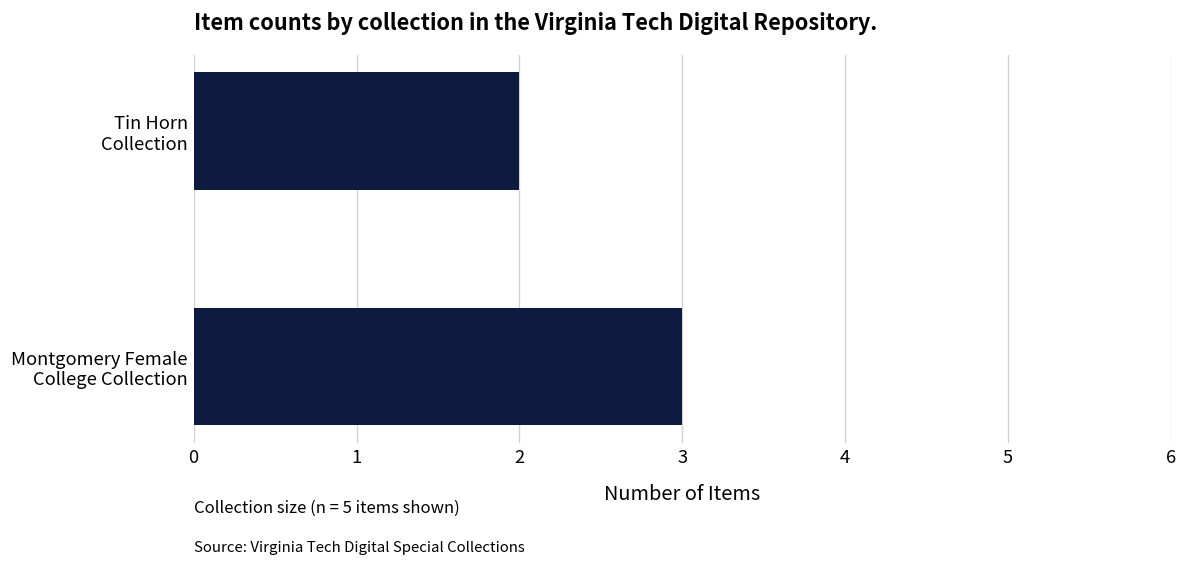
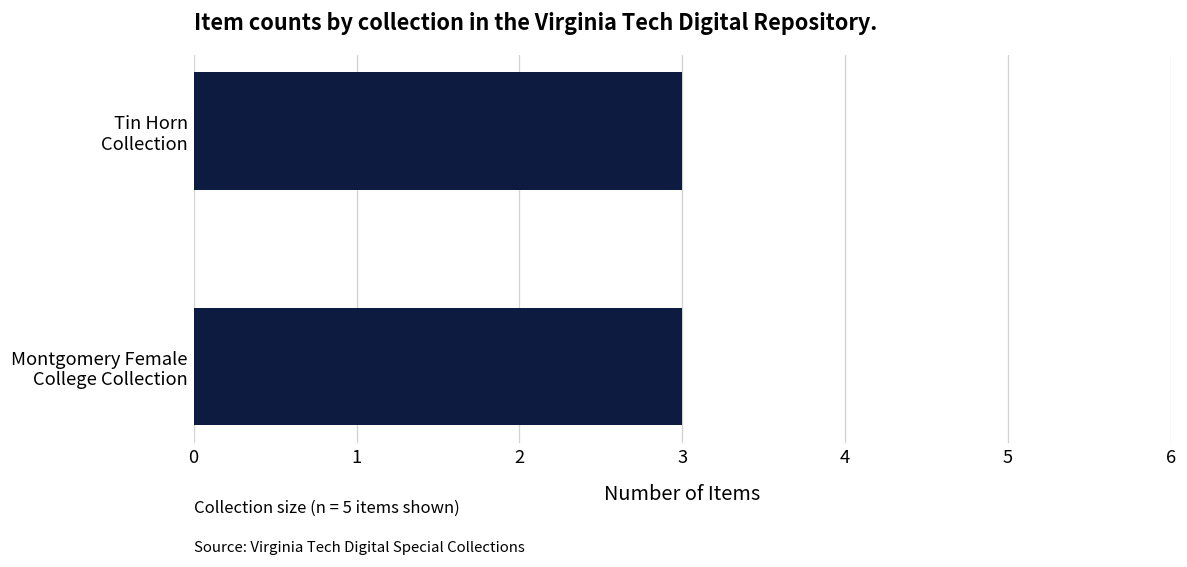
Tin Horn Collection: 2 -> 3
